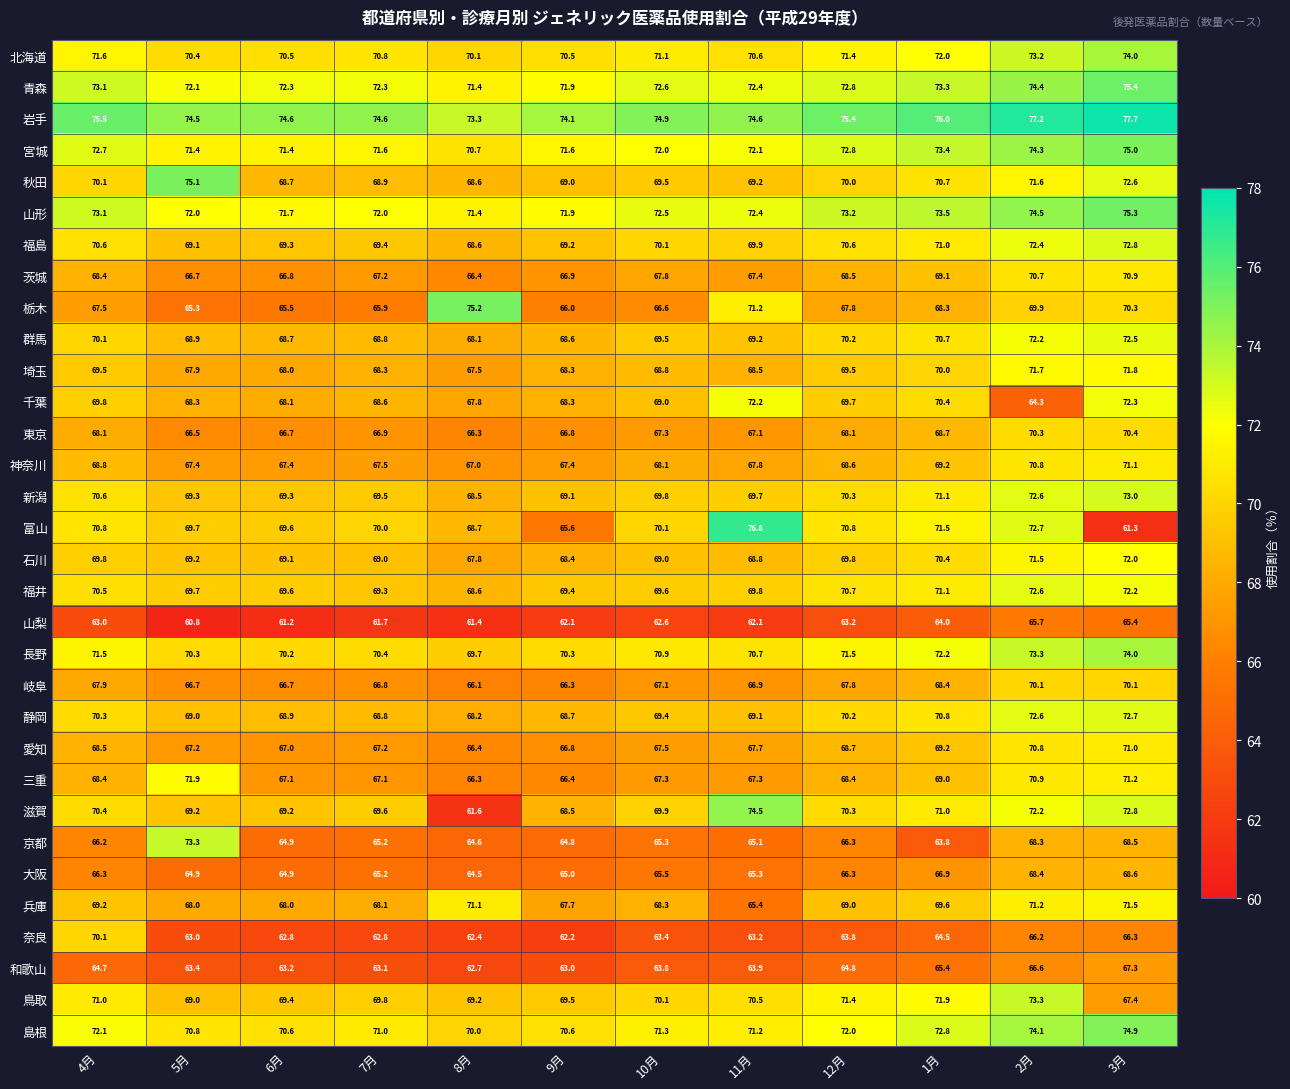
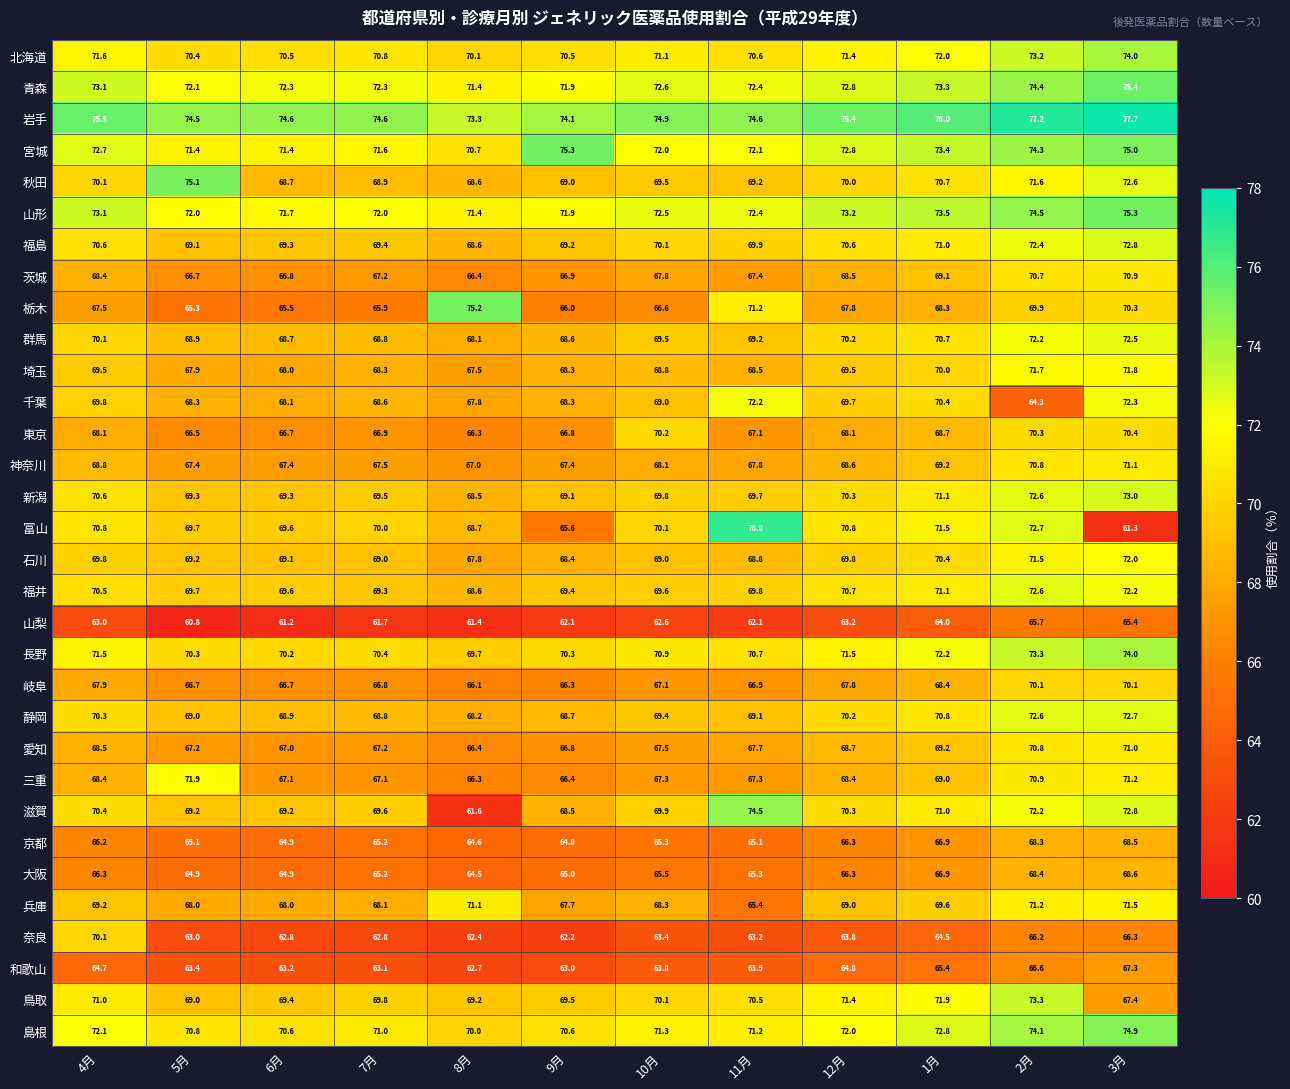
宮城, 9月: 71.6 -> 75.3
東京, 10月: 67.3 -> 70.2
京都, 5月: 73.3 -> 65.1
京都, 1月: 63.8 -> 66.9
